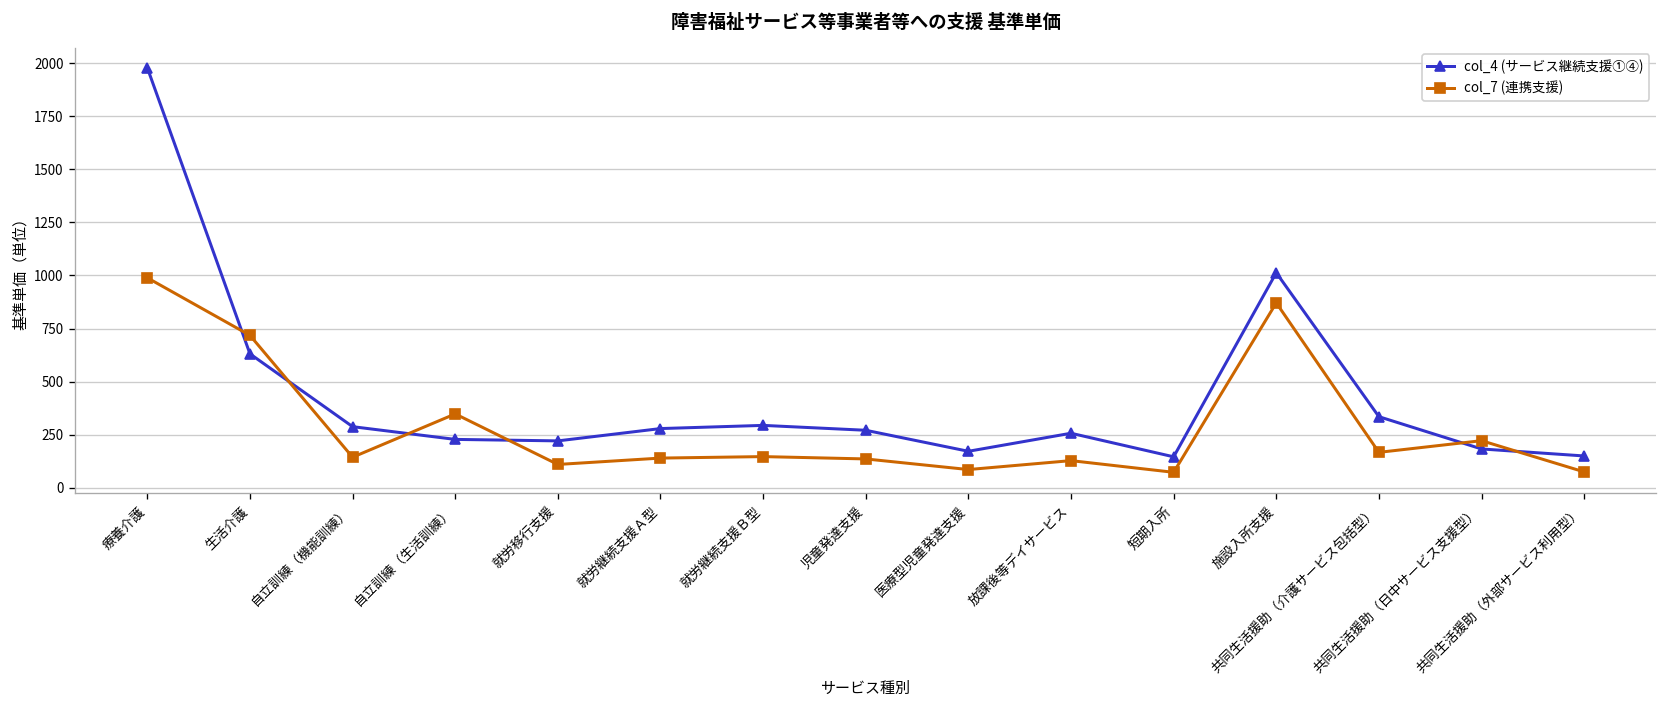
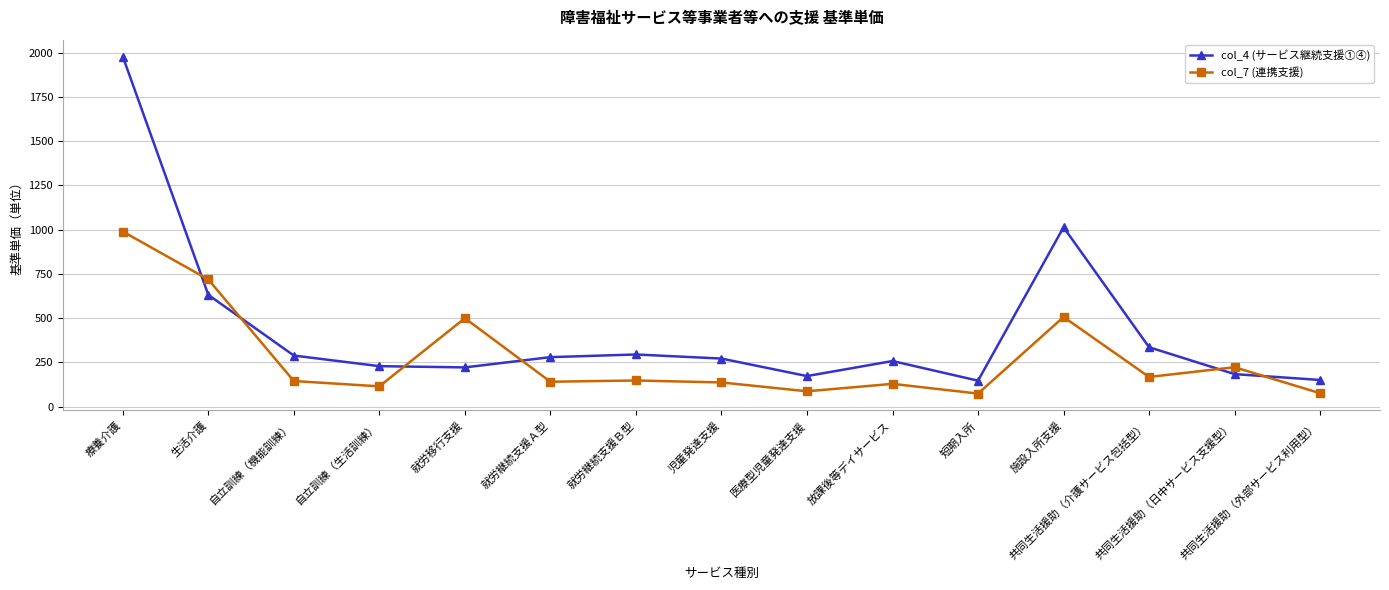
col_7 (連携支援), 自立訓練（生活訓練）: 350 -> 110
col_7 (連携支援), 就労移行支援: 110 -> 500
col_7 (連携支援), 施設入所支援: 870 -> 510
